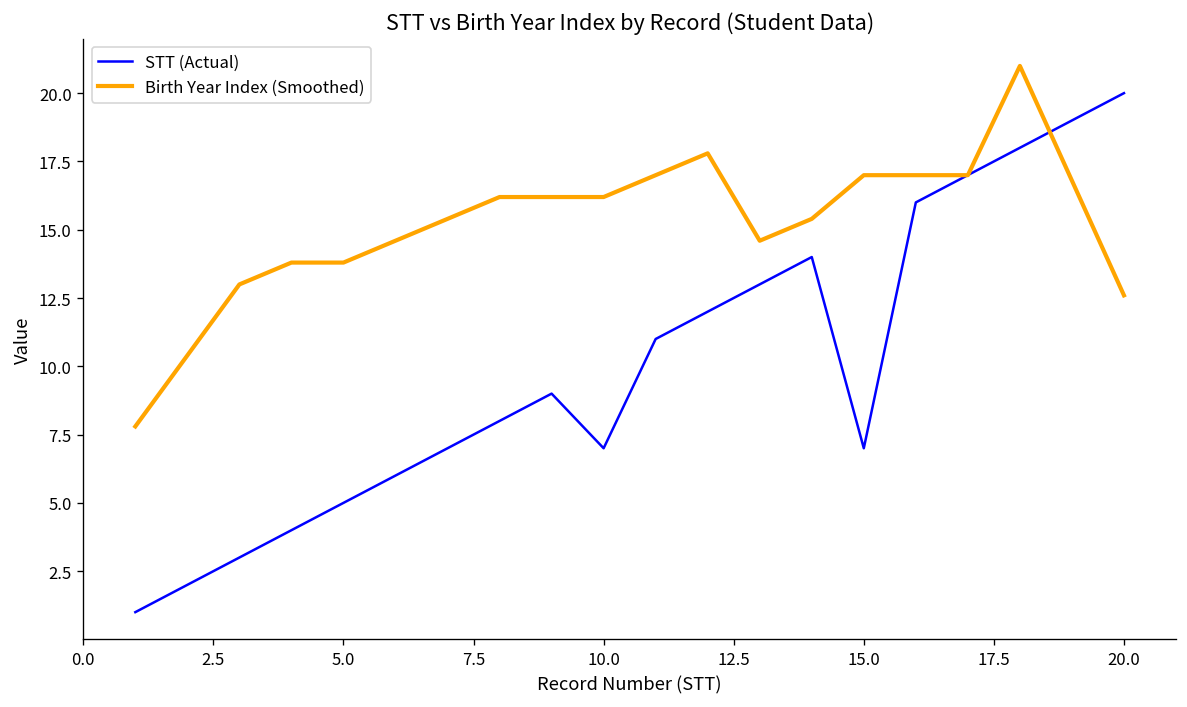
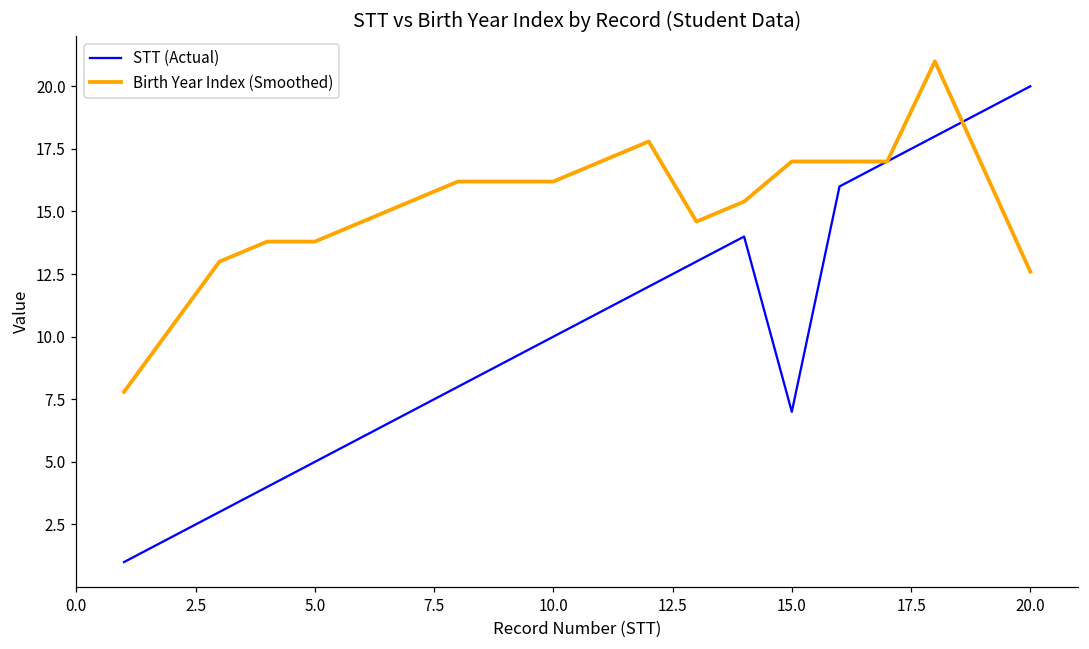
STT (Actual), 10.0: 7 -> 10
